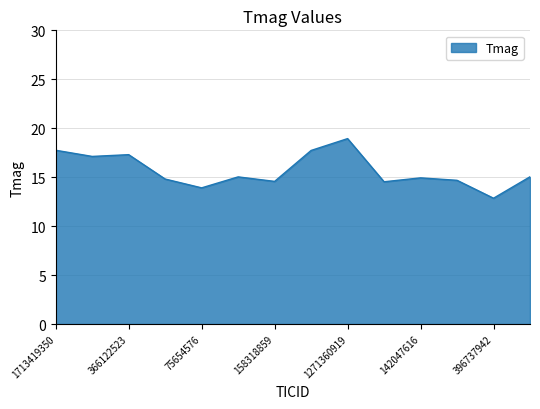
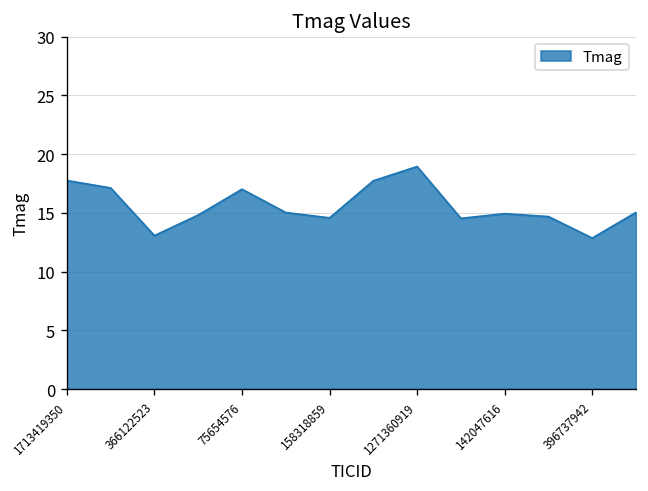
366122523: 17 -> 13
75654576: 14 -> 17
